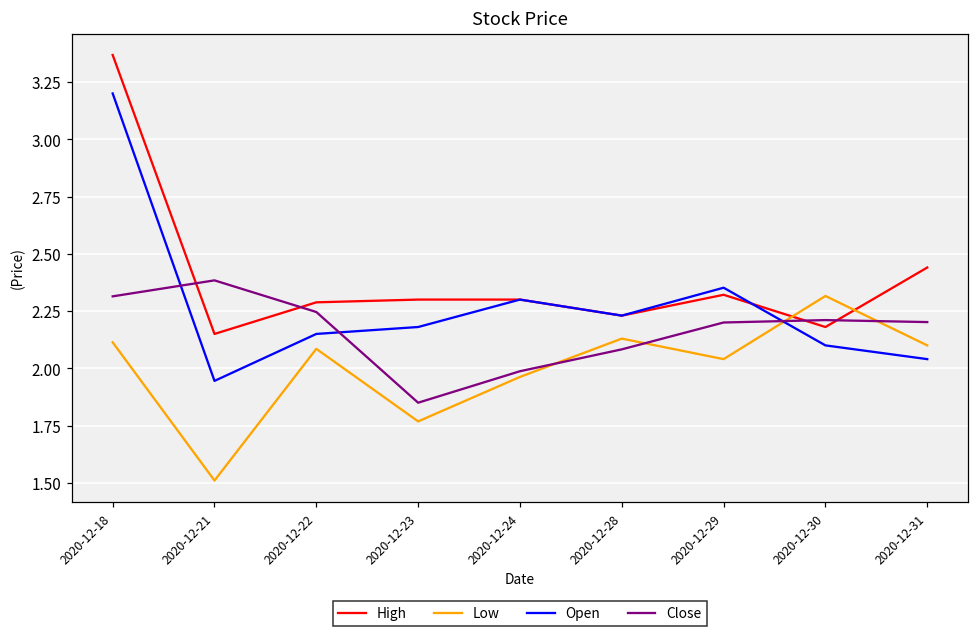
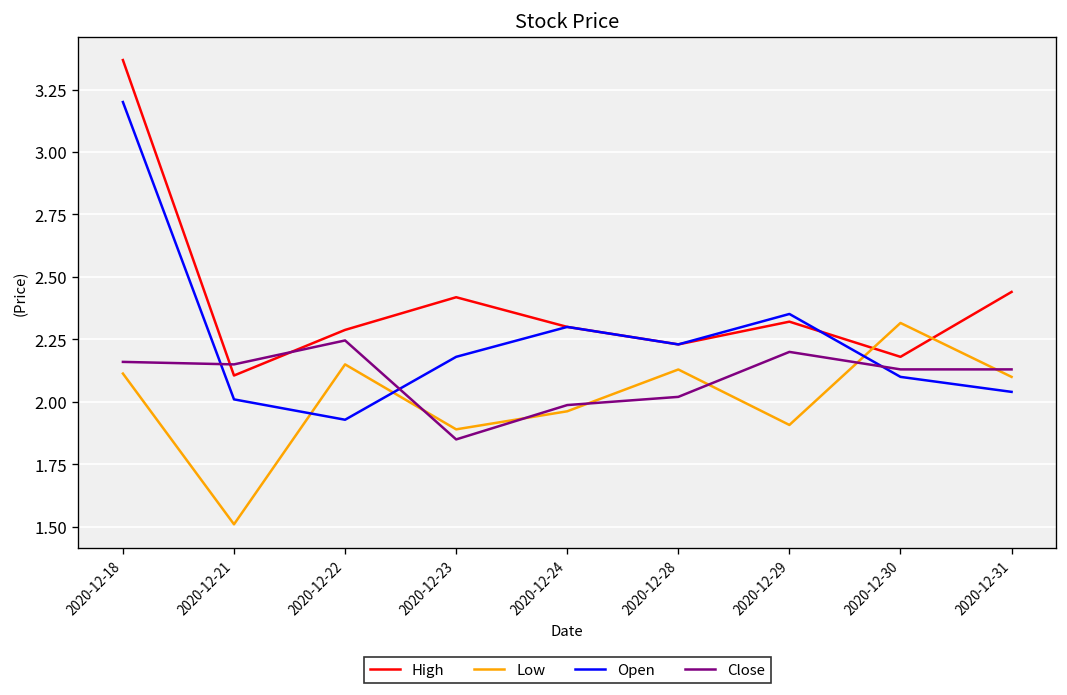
Close, 2020-12-18: 2.31 -> 2.16
High, 2020-12-21: 2.15 -> 2.11
Open, 2020-12-21: 1.94 -> 2.01
Close, 2020-12-21: 2.38 -> 2.15
Low, 2020-12-22: 2.08 -> 2.15
Open, 2020-12-22: 2.15 -> 1.93
High, 2020-12-23: 2.30 -> 2.42
Low, 2020-12-23: 1.77 -> 1.89
Close, 2020-12-28: 2.08 -> 2.02
Low, 2020-12-29: 2.04 -> 1.91
Close, 2020-12-30: 2.21 -> 2.13
Close, 2020-12-31: 2.20 -> 2.13
